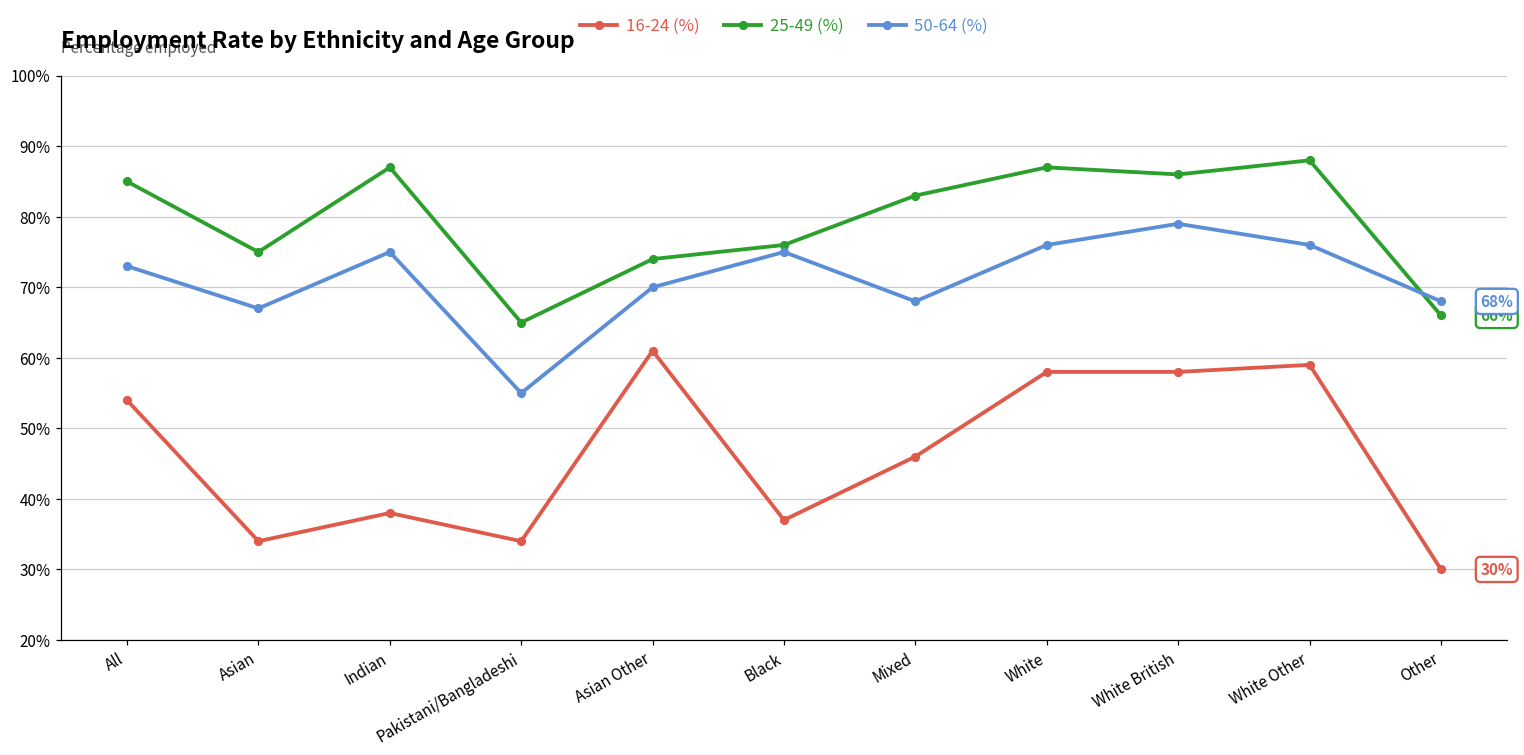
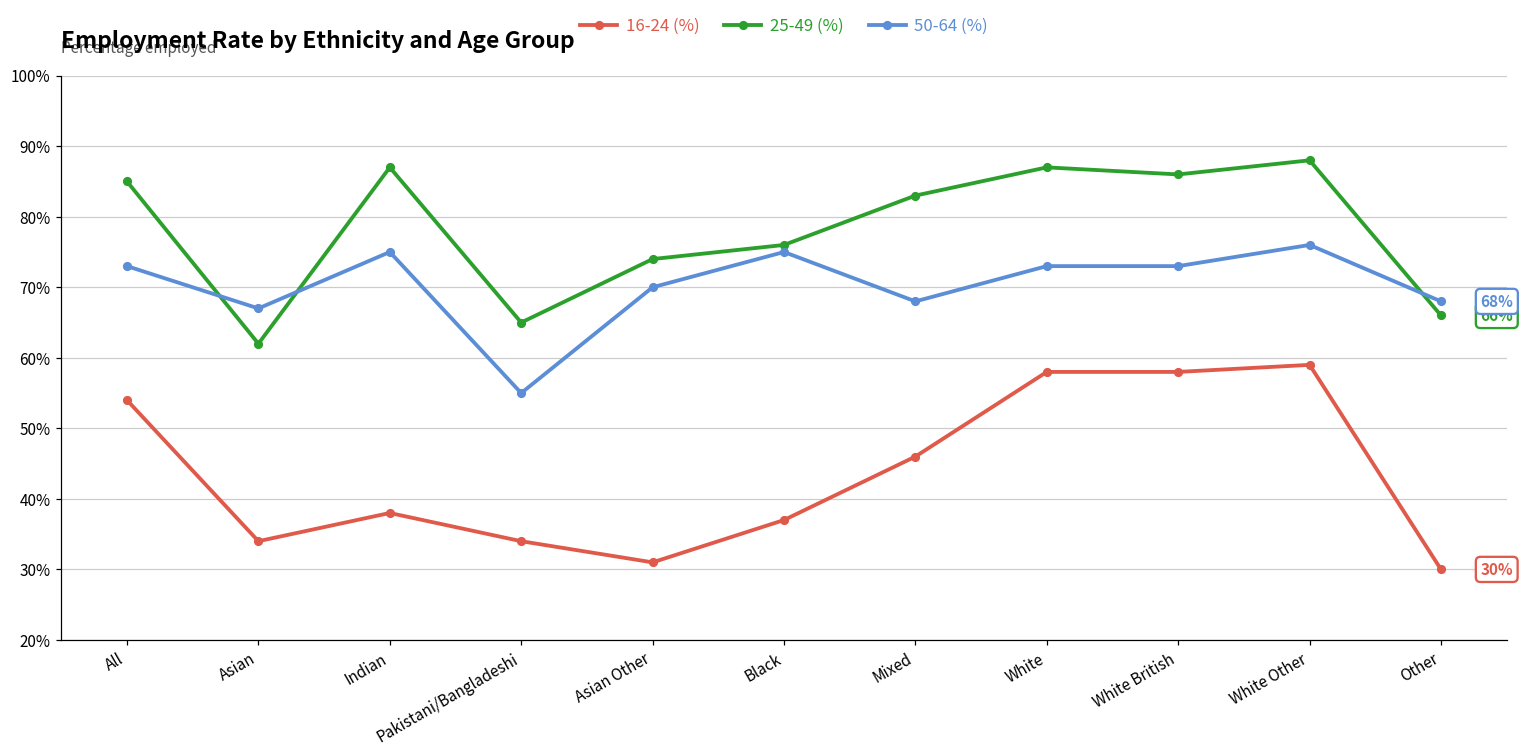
25-49 (%), Asian: 75% -> 62%
16-24 (%), Asian Other: 61% -> 31%
50-64 (%), White: 76% -> 73%
50-64 (%), White British: 79% -> 73%
